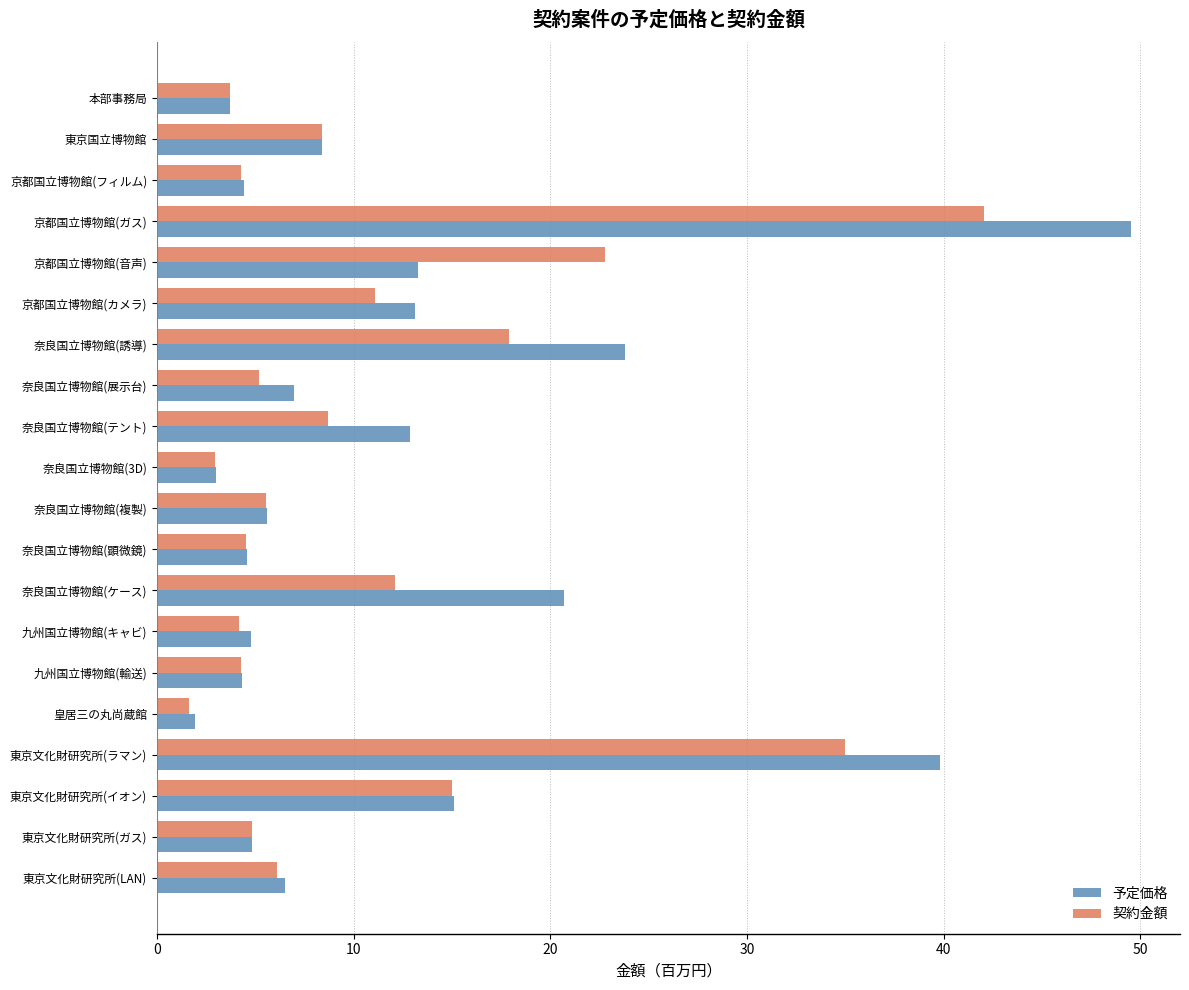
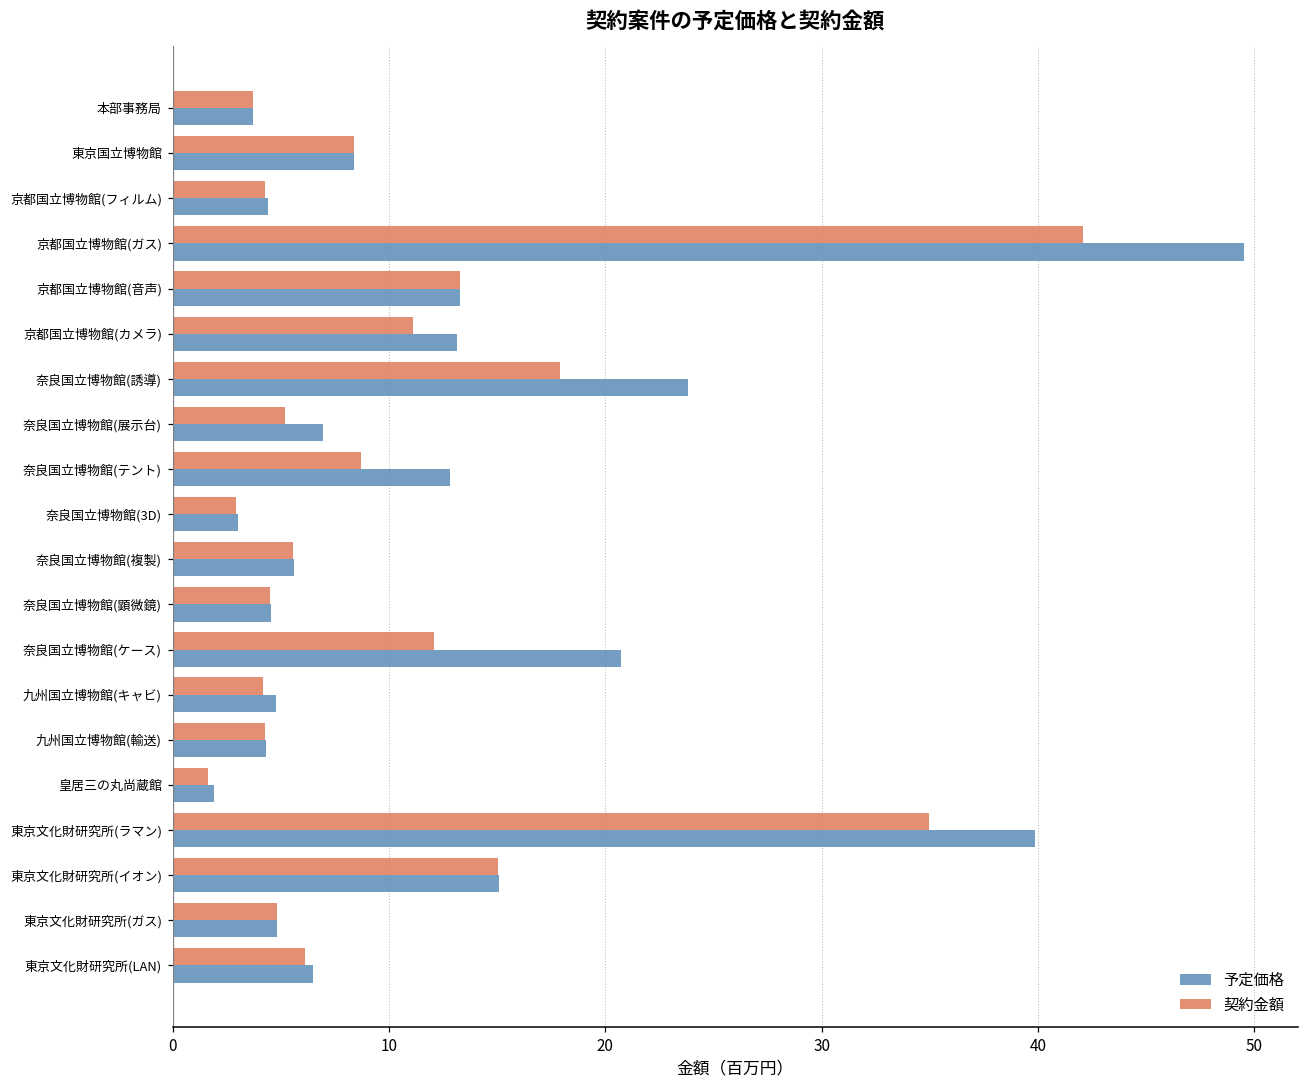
契約金額, 京都国立博物館(音声): 22.8 -> 13.3
